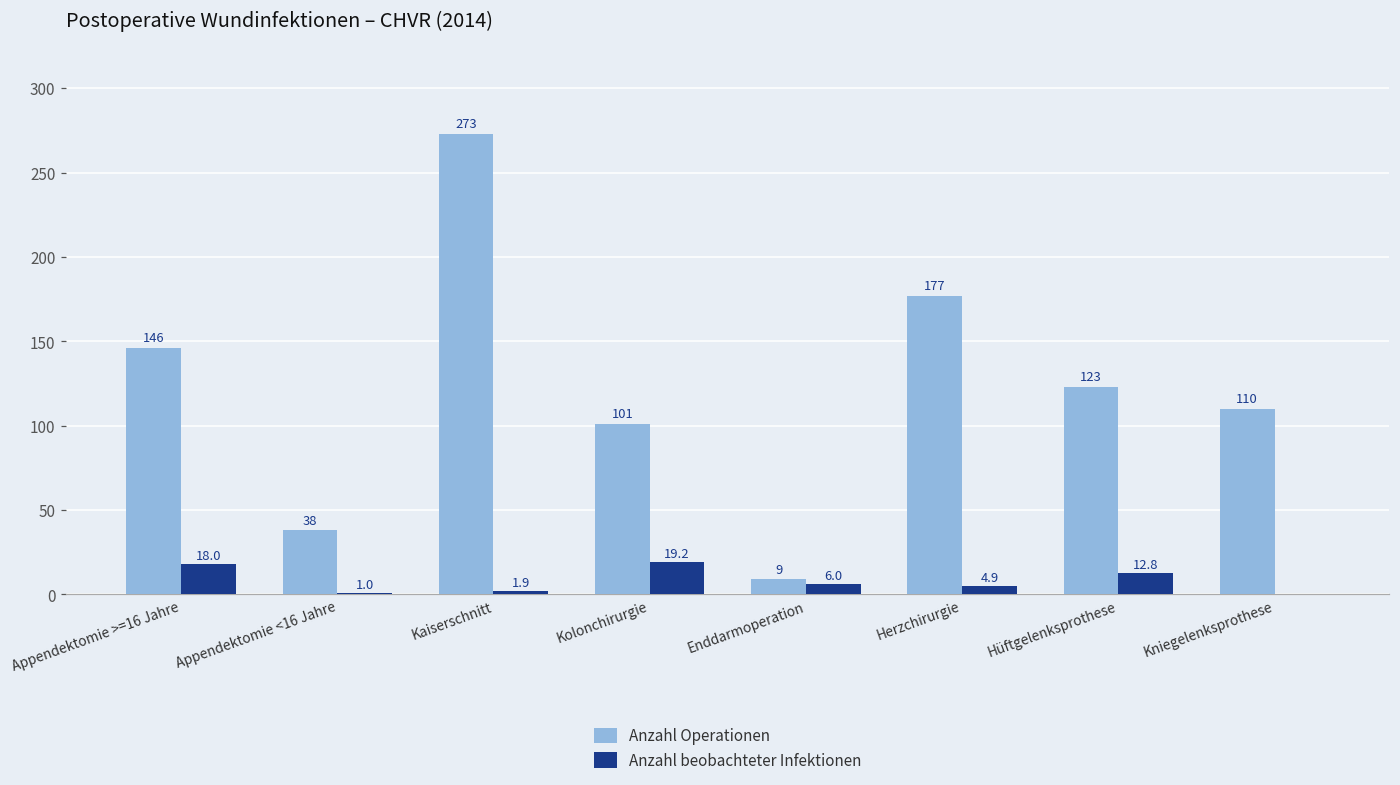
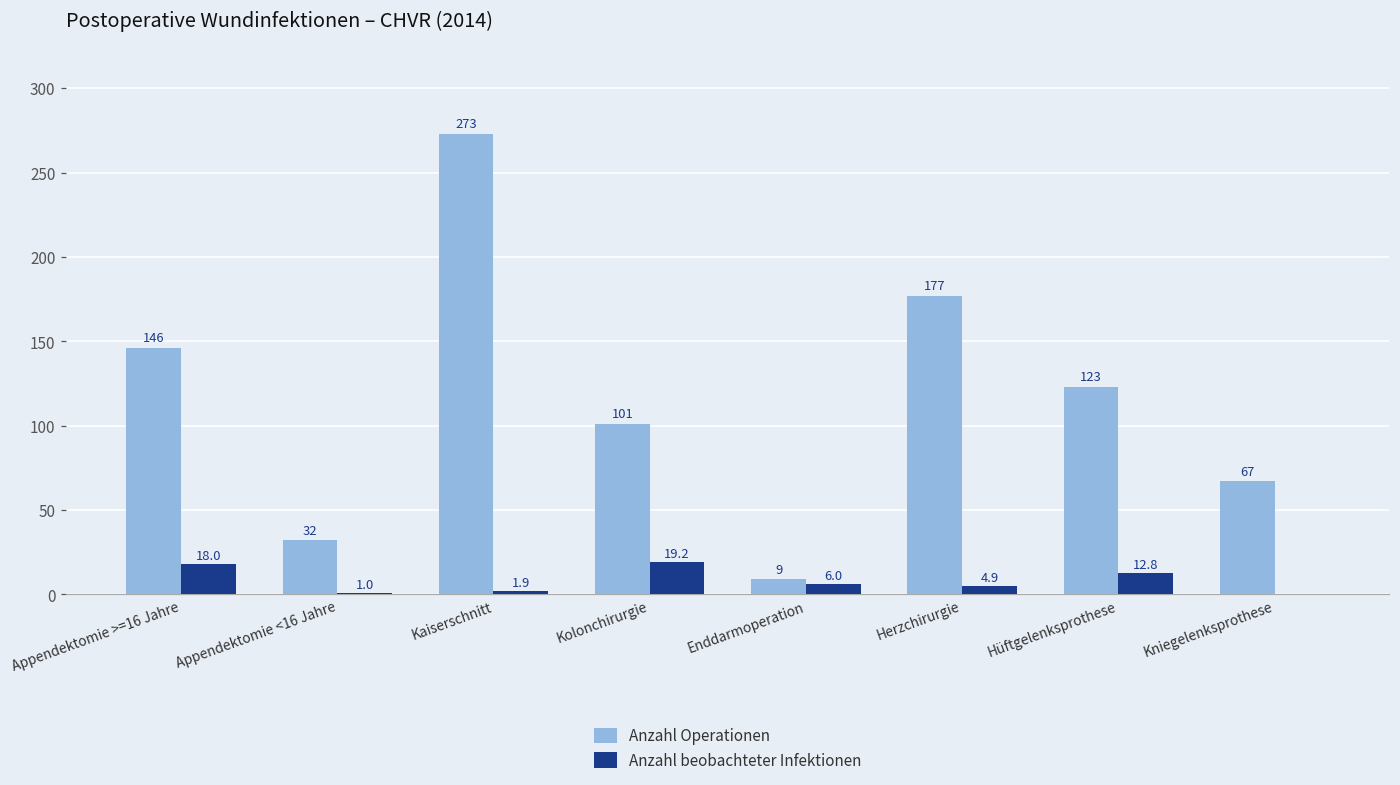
Anzahl Operationen, Appendektomie <16 Jahre: 38 -> 32
Anzahl Operationen, Kniegelenksprothese: 110 -> 67
